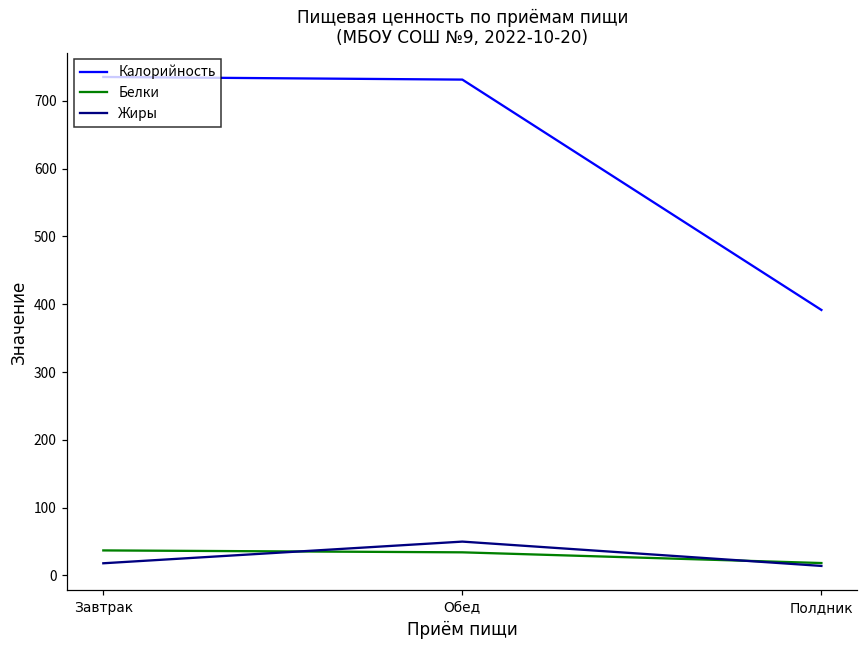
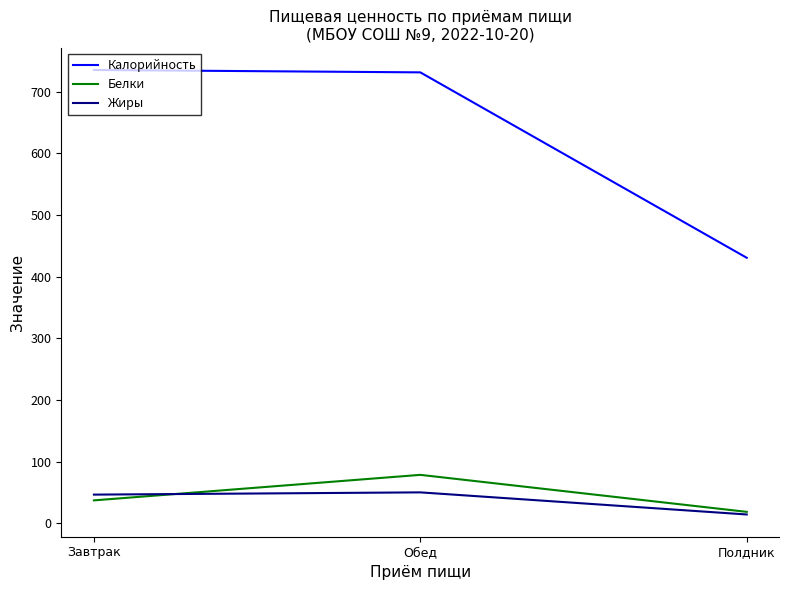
Жиры, Завтрак: 20 -> 50
Белки, Обед: 30 -> 80
Калорийность, Полдник: 390 -> 430
